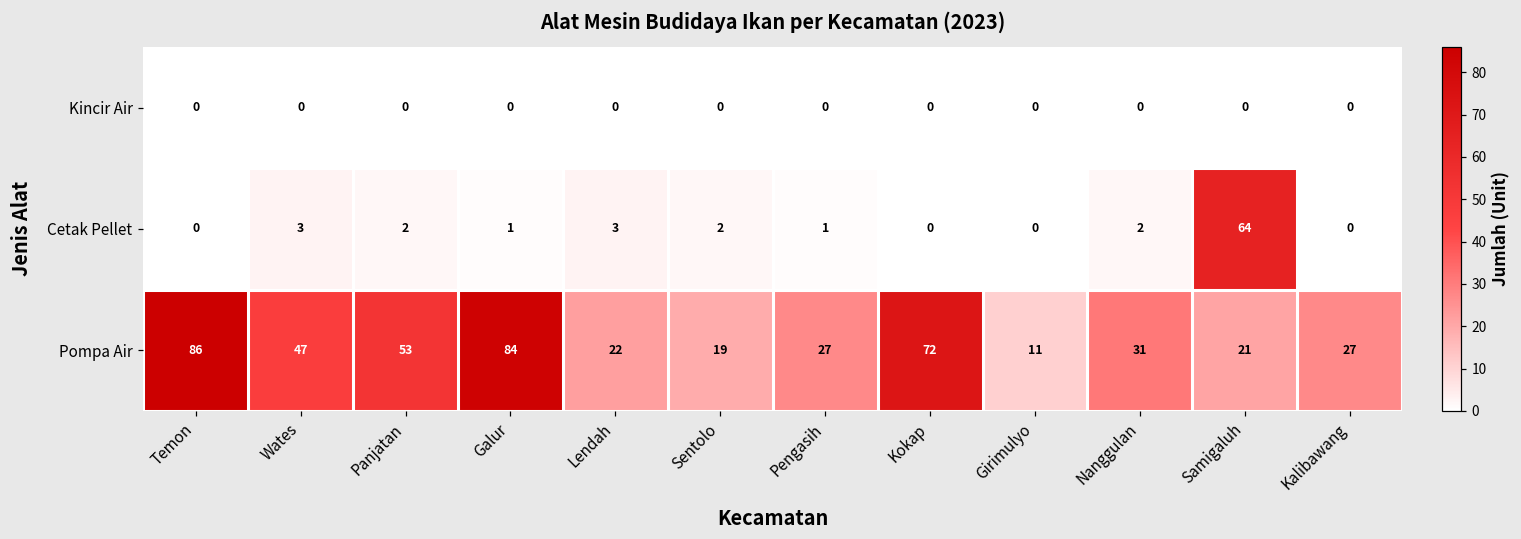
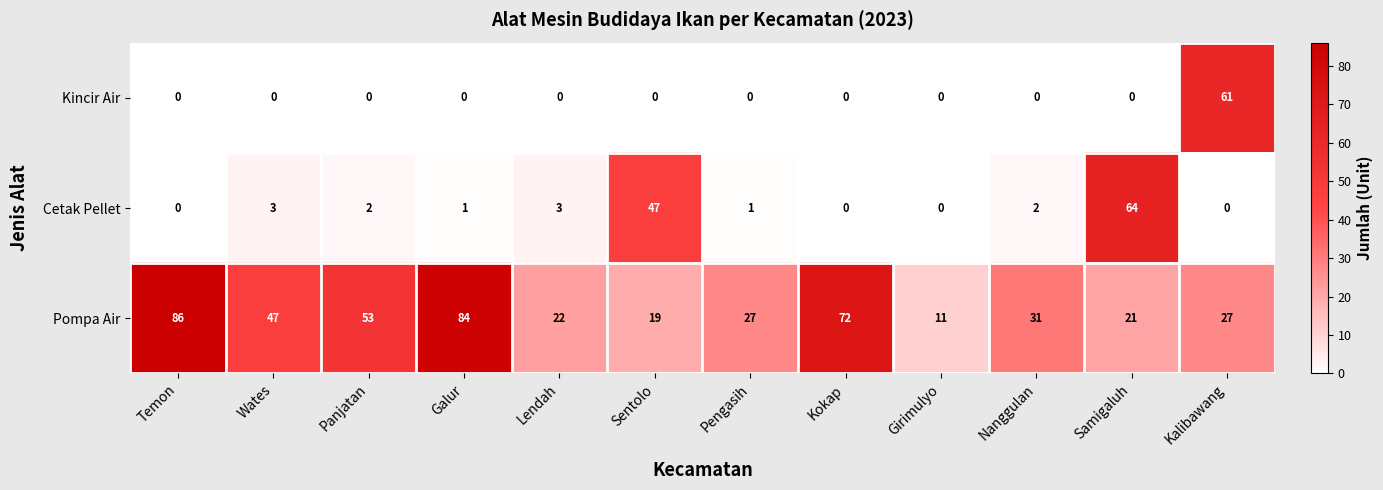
Kincir Air, Kalibawang: 0 -> 61
Cetak Pellet, Sentolo: 2 -> 47
